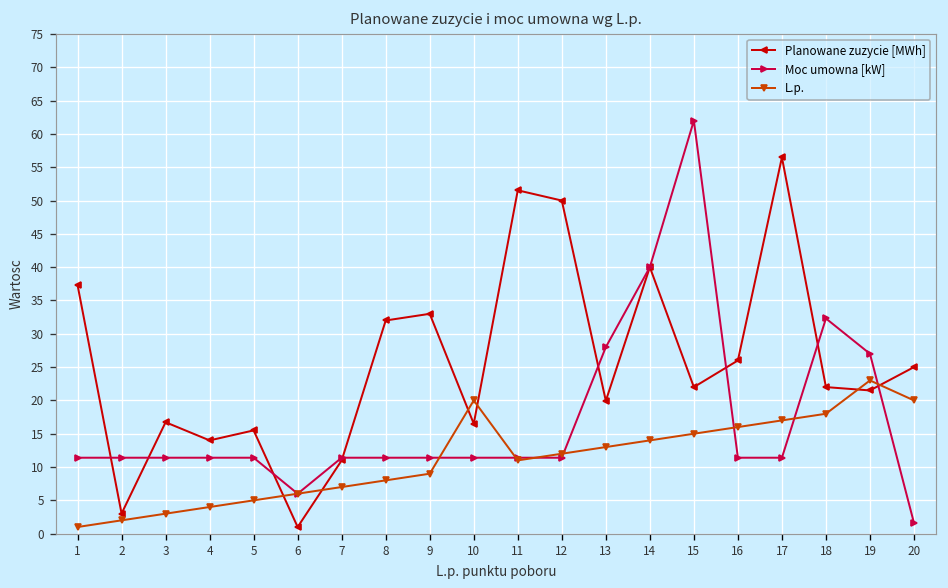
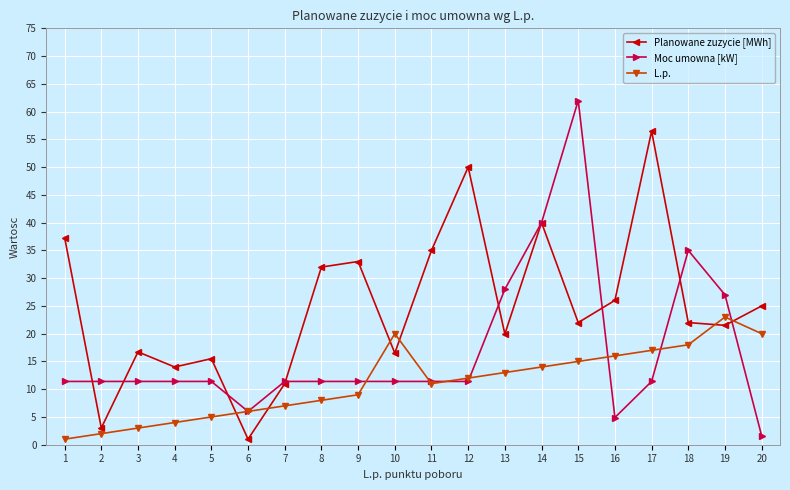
Planowane zuzycie [MWh], 11: 52 -> 35
Moc umowna [kW], 16: 11 -> 5
Moc umowna [kW], 18: 32 -> 35
